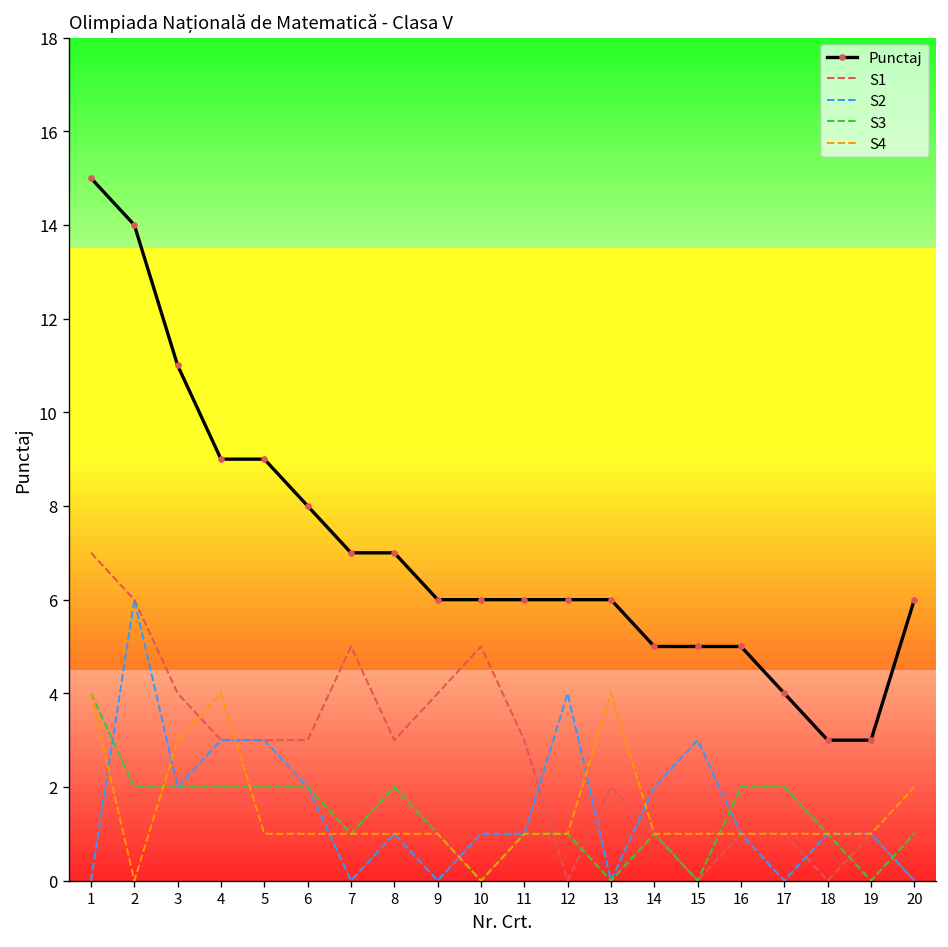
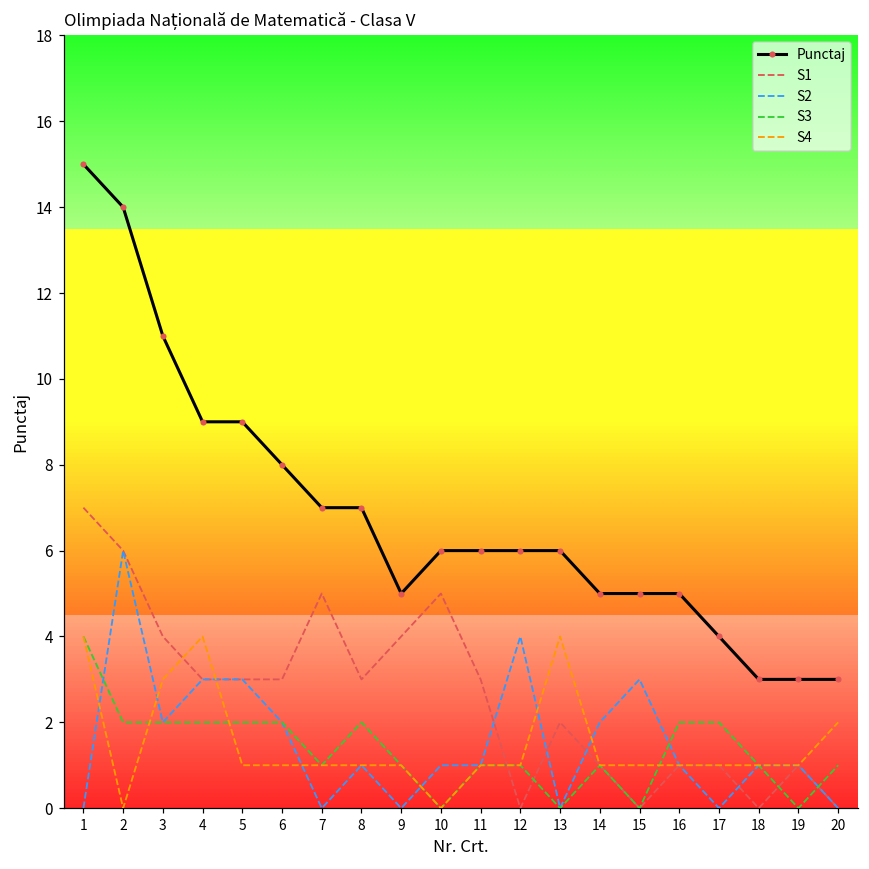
Punctaj, 9: 6 -> 5
Punctaj, 20: 6 -> 3
